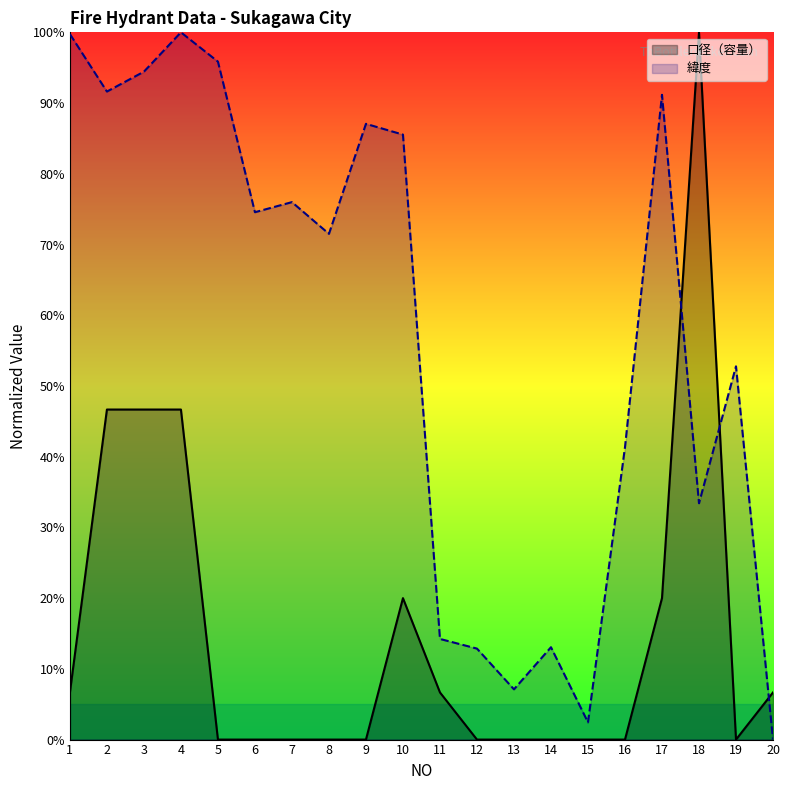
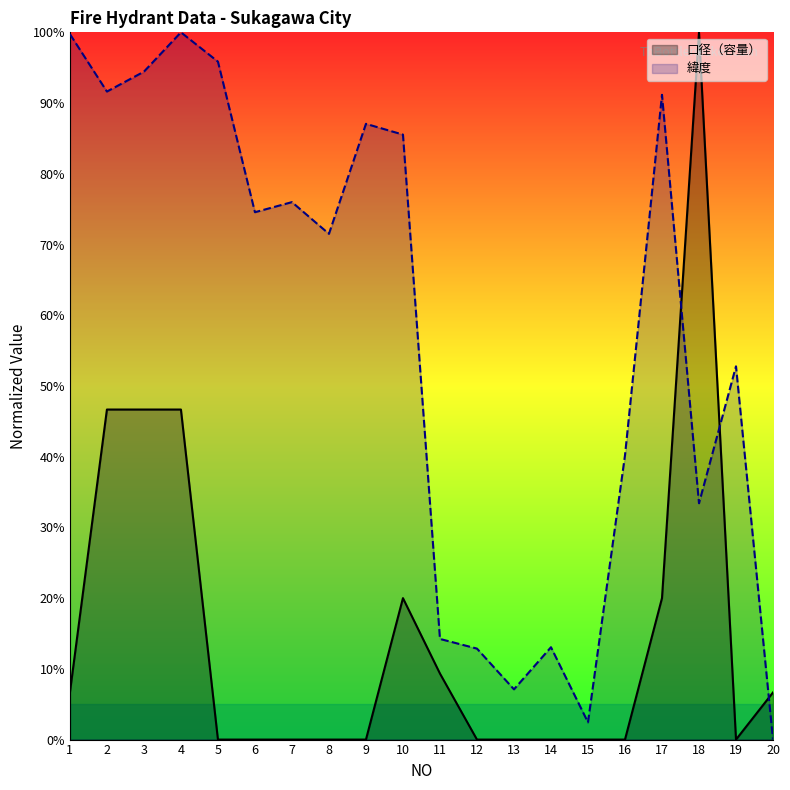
口径（容量）, 11: 7% -> 9%
緯度, 16: 41% -> 40%
